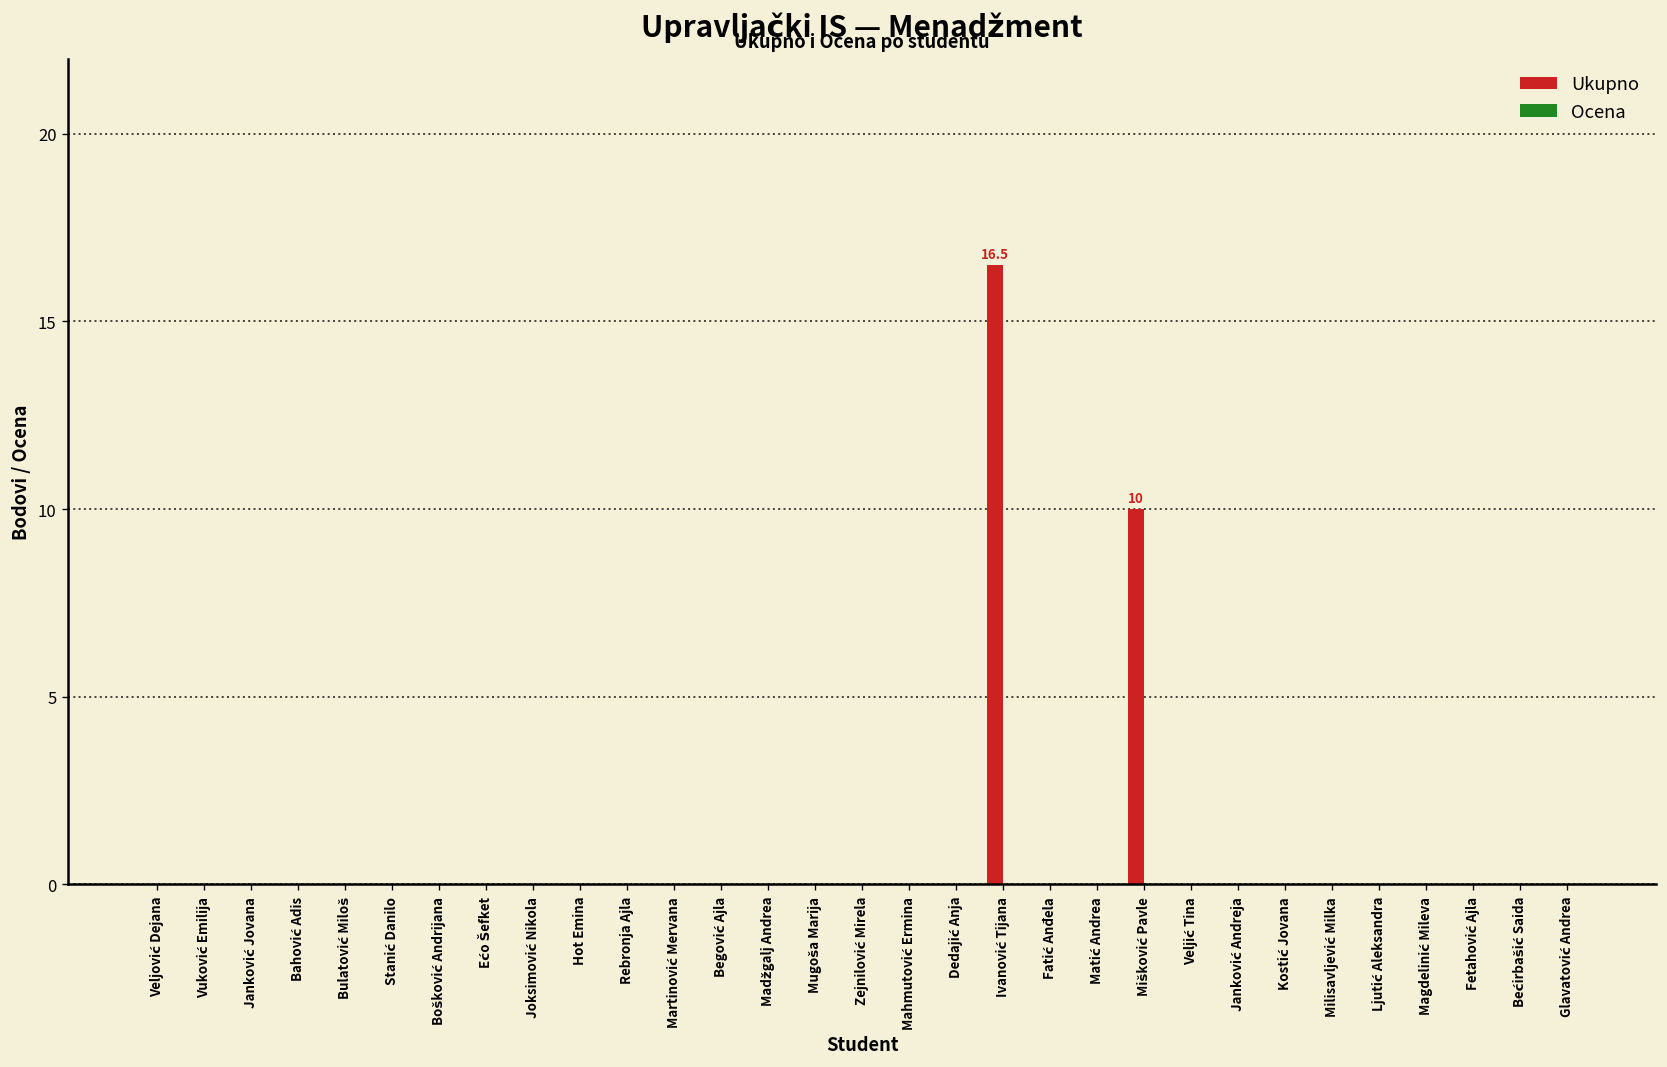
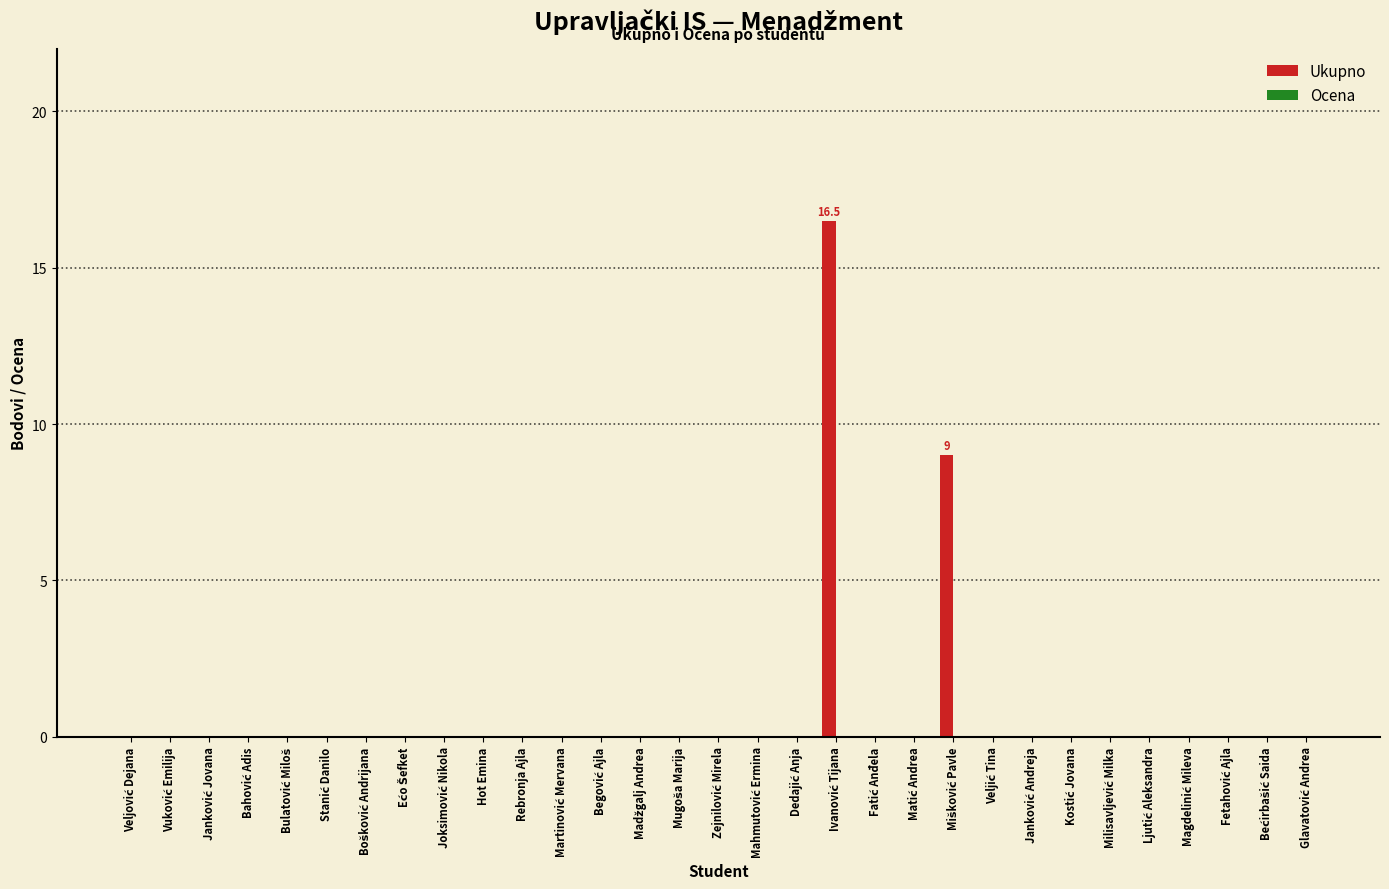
Ukupno, Mišković Pavle: 10 -> 9
